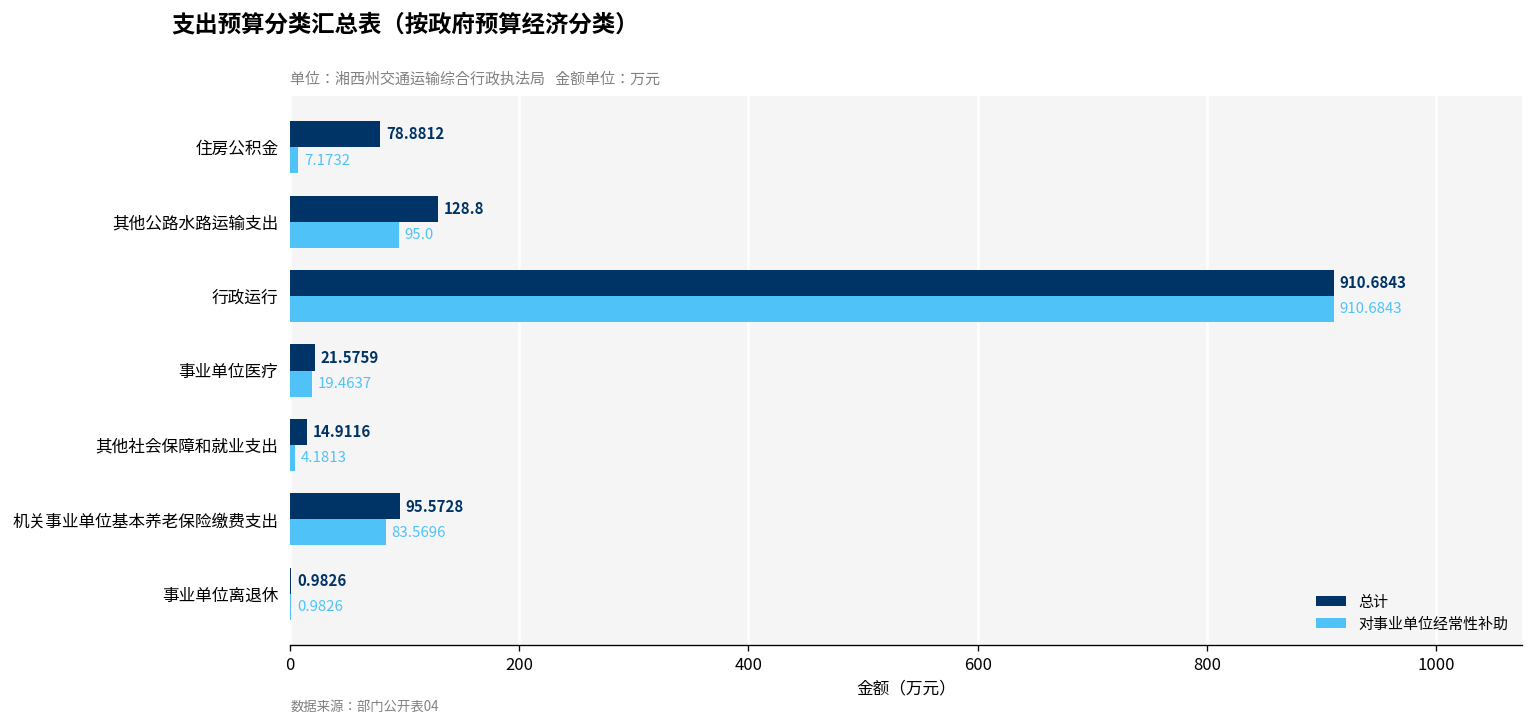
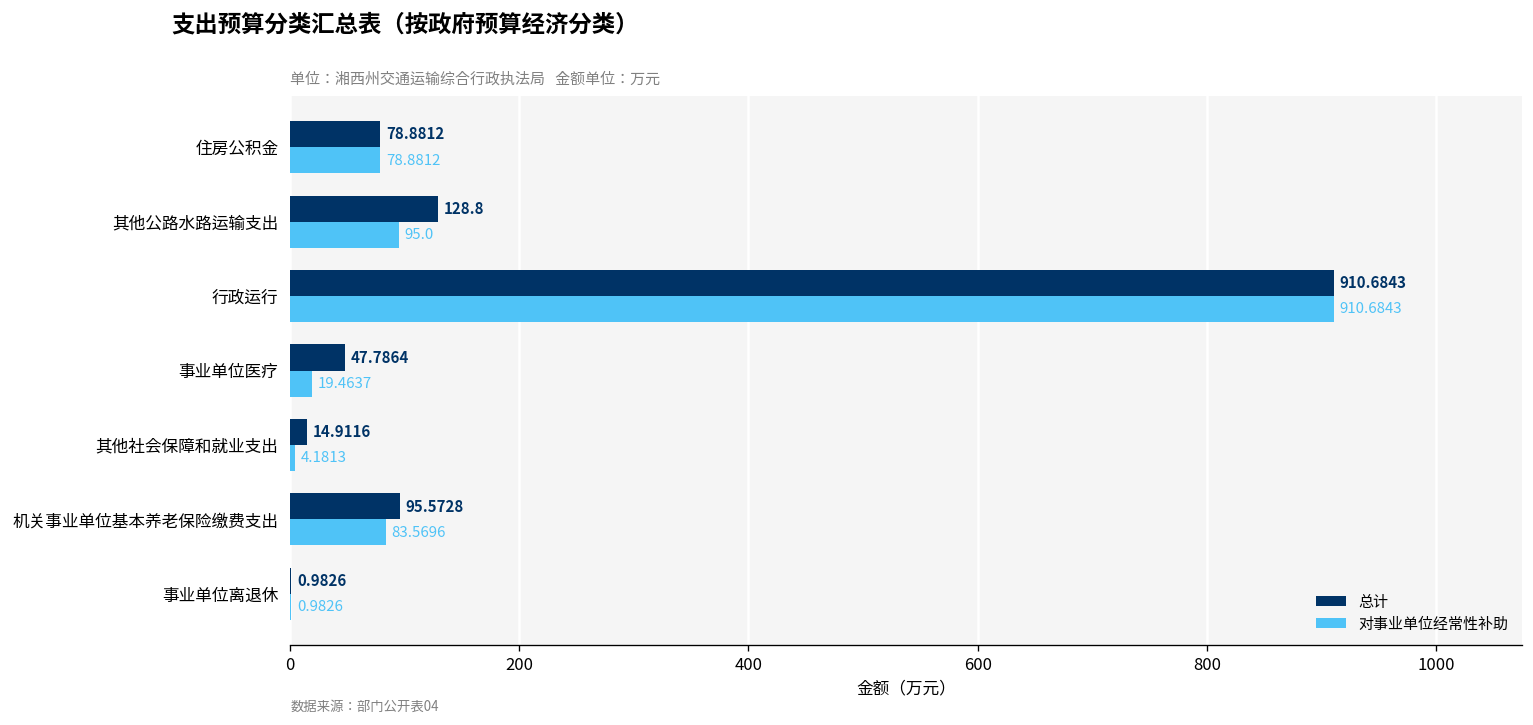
对事业单位经常性补助, 住房公积金: 7.1732 -> 78.8812
总计, 事业单位医疗: 21.5759 -> 47.7864
